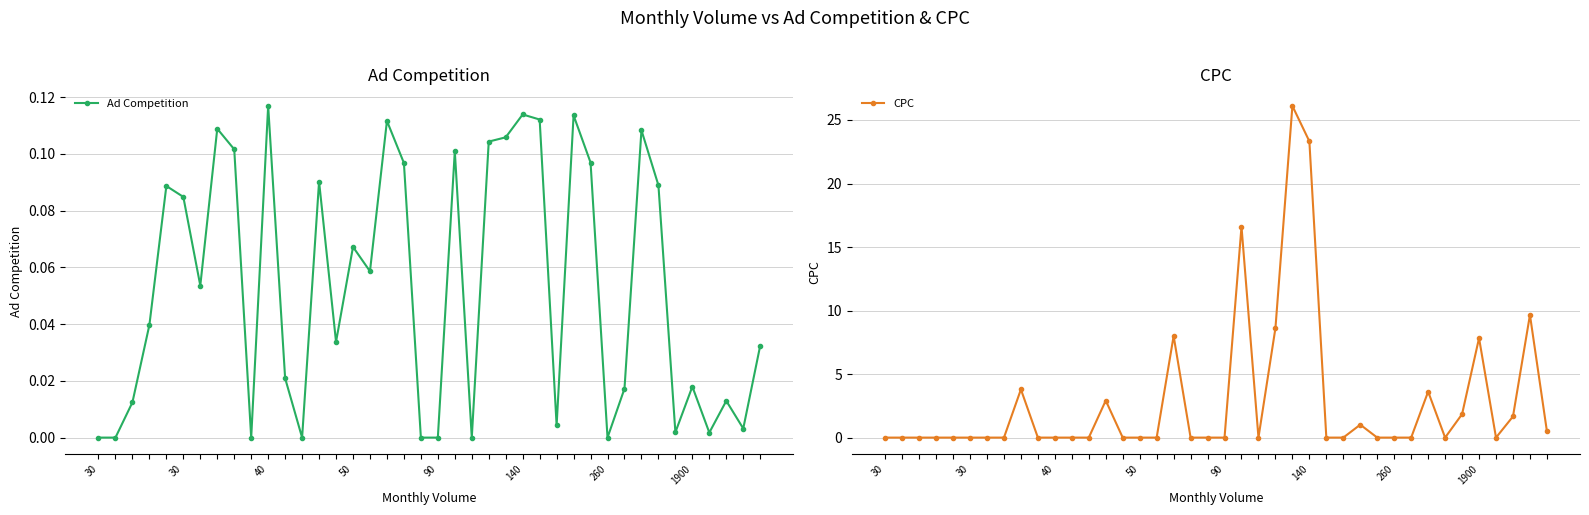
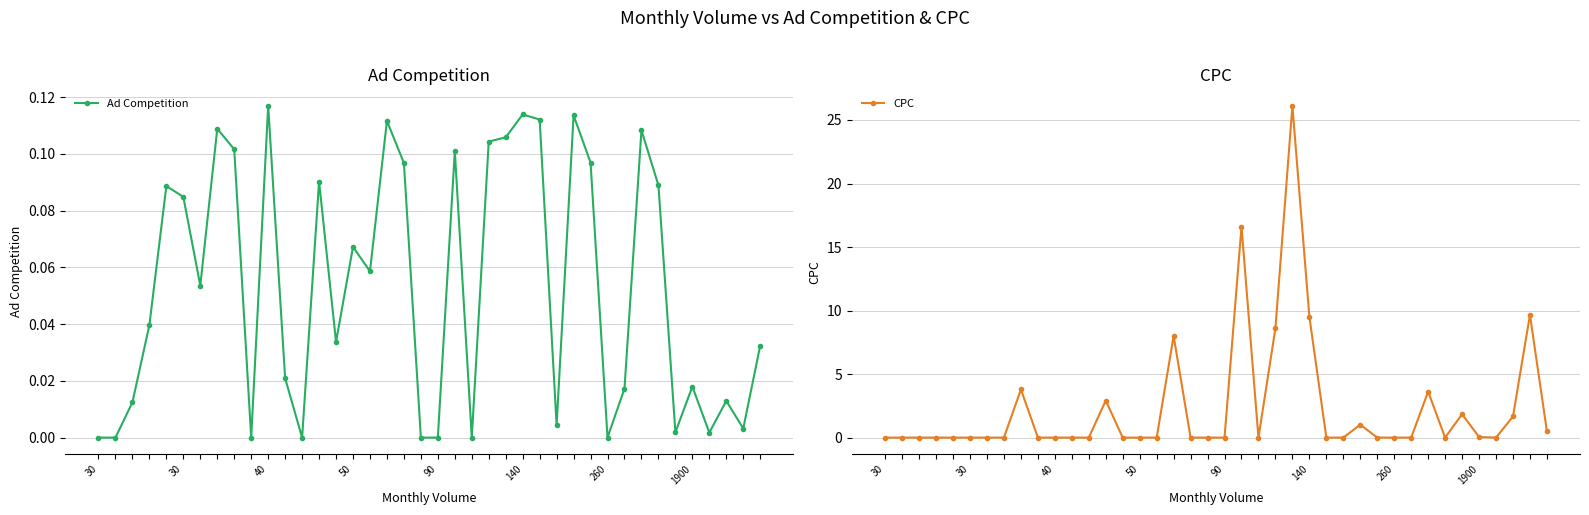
CPC, 140: 23.3 -> 9.5
CPC, 1900: 7.8 -> 0.0
